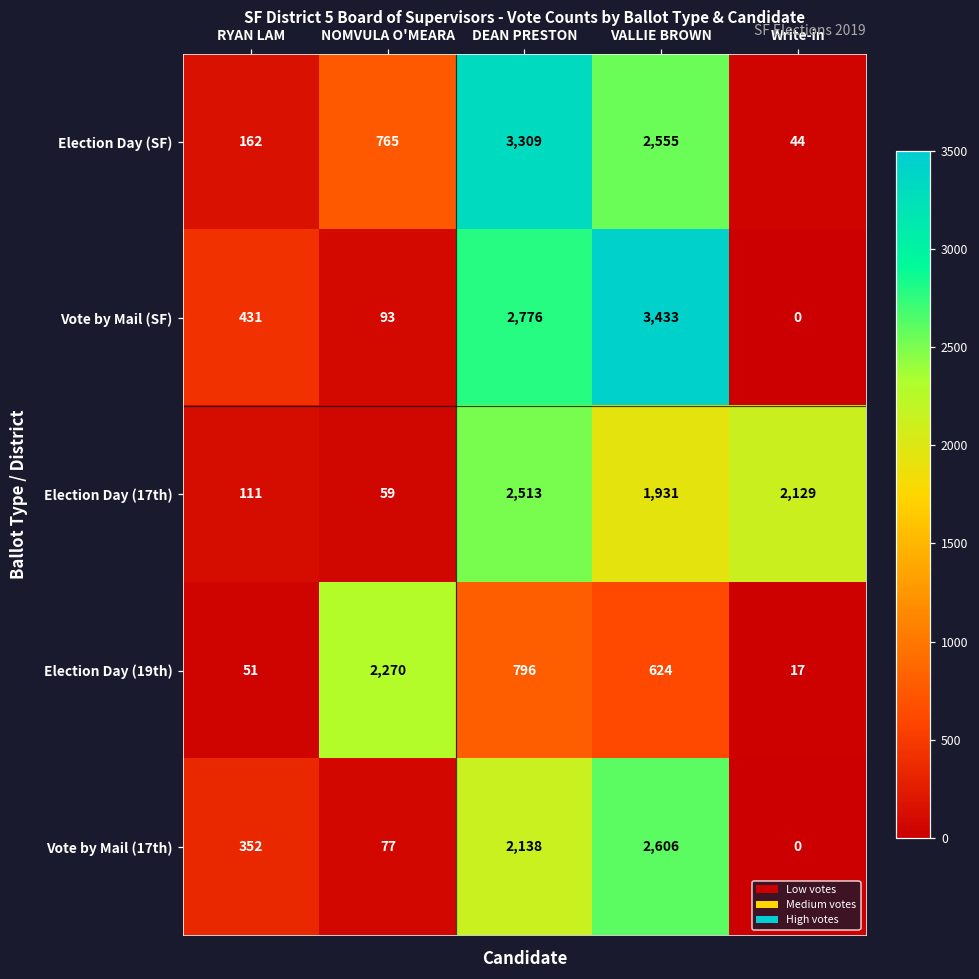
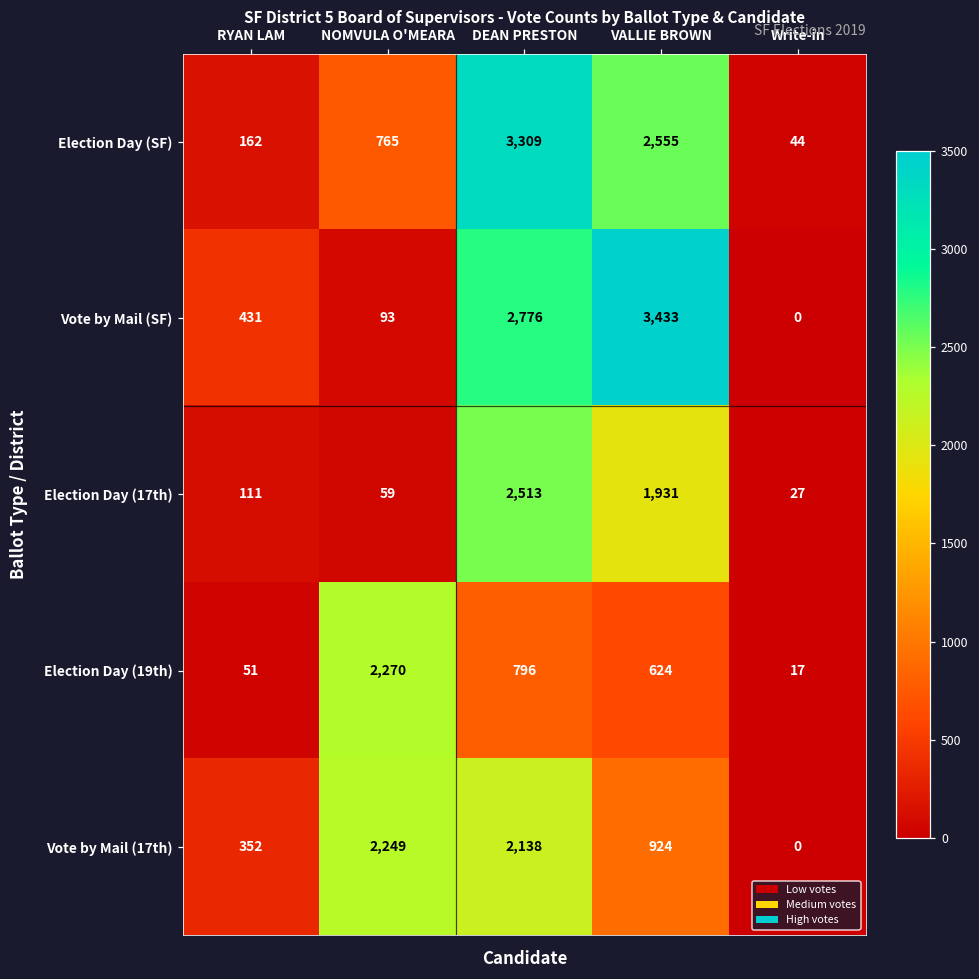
Election Day (17th), Write-in: 2,129 -> 27
Vote by Mail (17th), NOMVULA O'MEARA: 77 -> 2,249
Vote by Mail (17th), VALLIE BROWN: 2,606 -> 924
